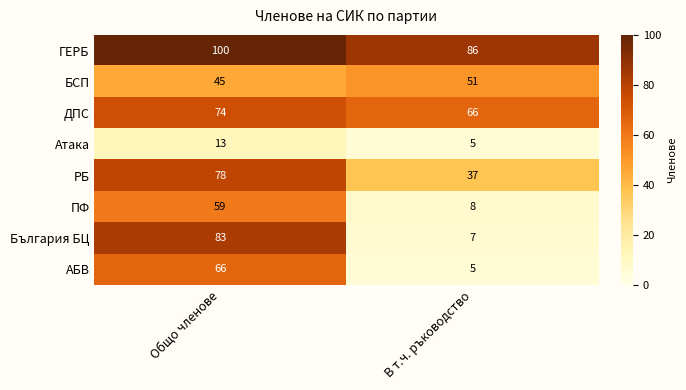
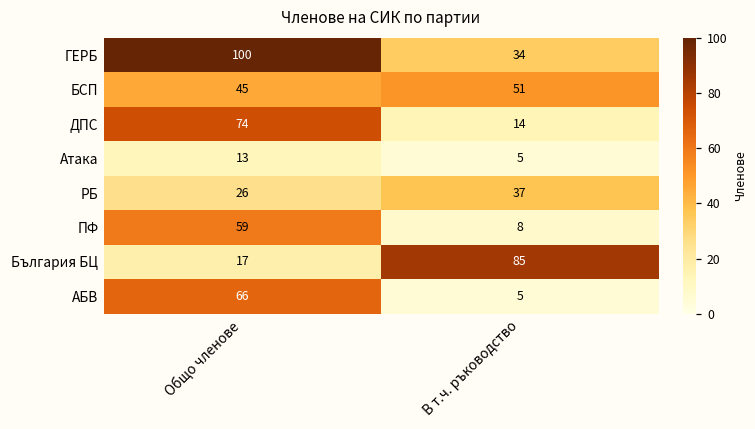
ГЕРБ, В т.ч. ръководство: 86 -> 34
ДПС, В т.ч. ръководство: 66 -> 14
РБ, Общо членове: 78 -> 26
България БЦ, Общо членове: 83 -> 17
България БЦ, В т.ч. ръководство: 7 -> 85
